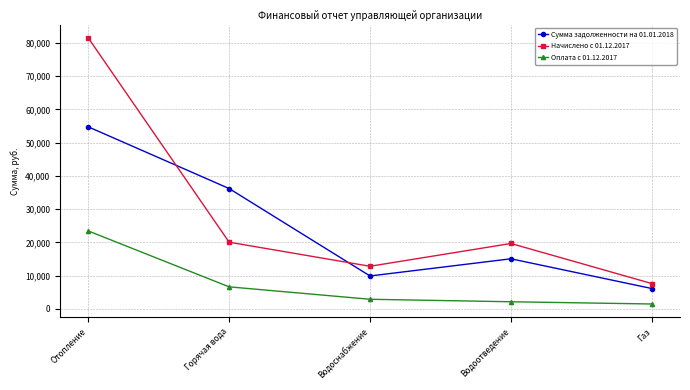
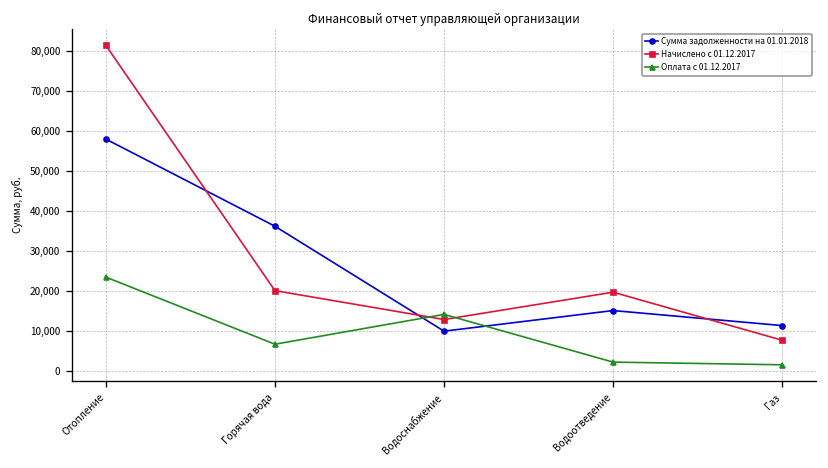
Сумма задолженности на 01.01.2018, Отопление: 55,000 -> 58,000
Оплата с 01.12.2017, Водоснабжение: 3,000 -> 14,000
Сумма задолженности на 01.01.2018, Газ: 6,000 -> 11,000
